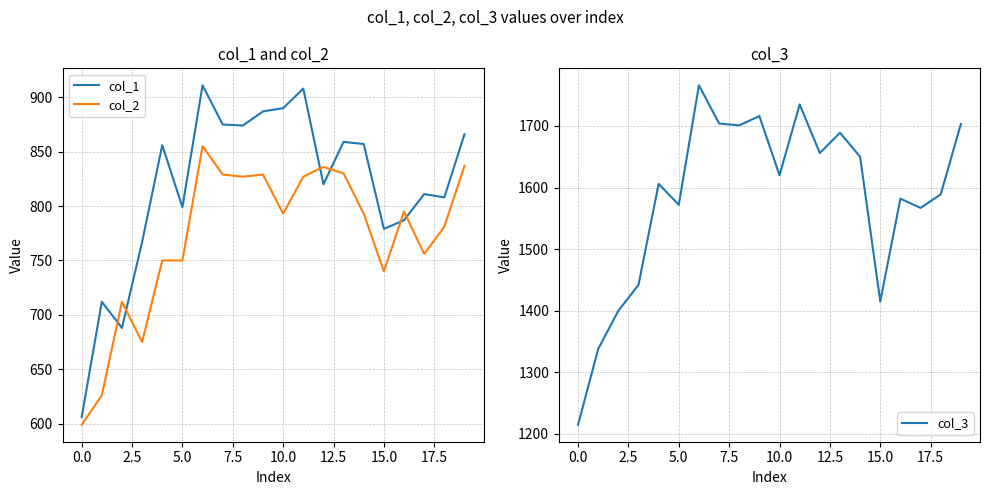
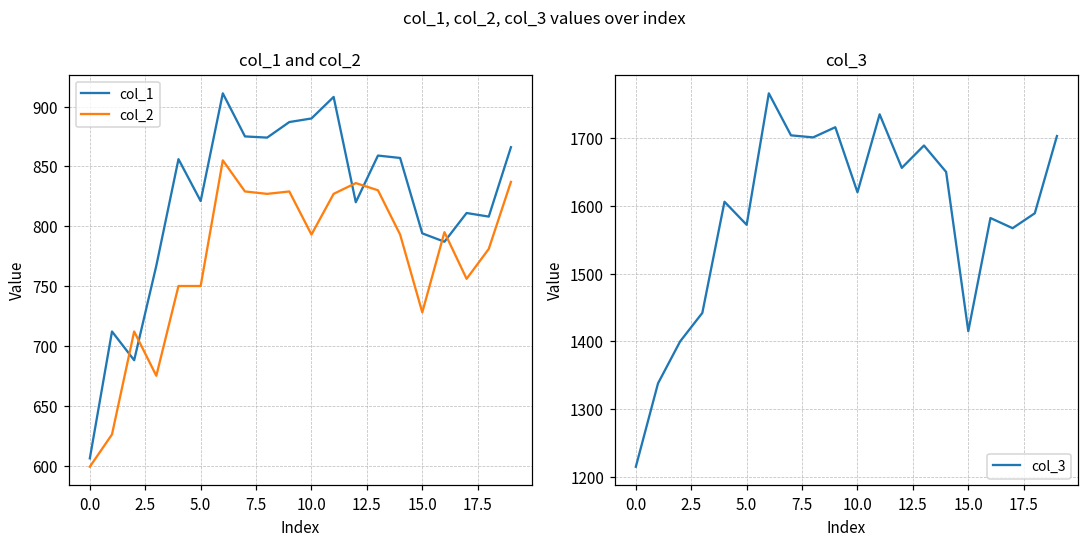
col_1 and col_2, col_1, 5.0: 799 -> 821
col_1 and col_2, col_1, 15.0: 779 -> 794
col_1 and col_2, col_2, 15.0: 740 -> 728
